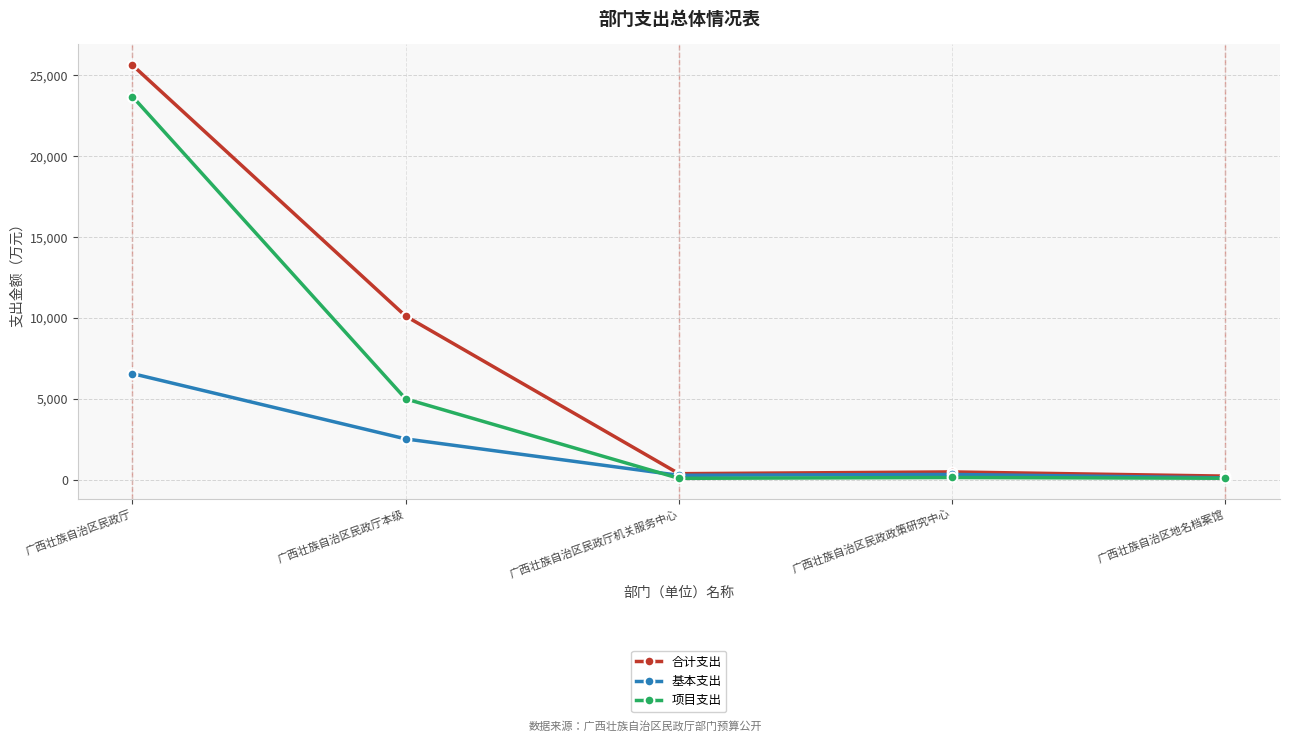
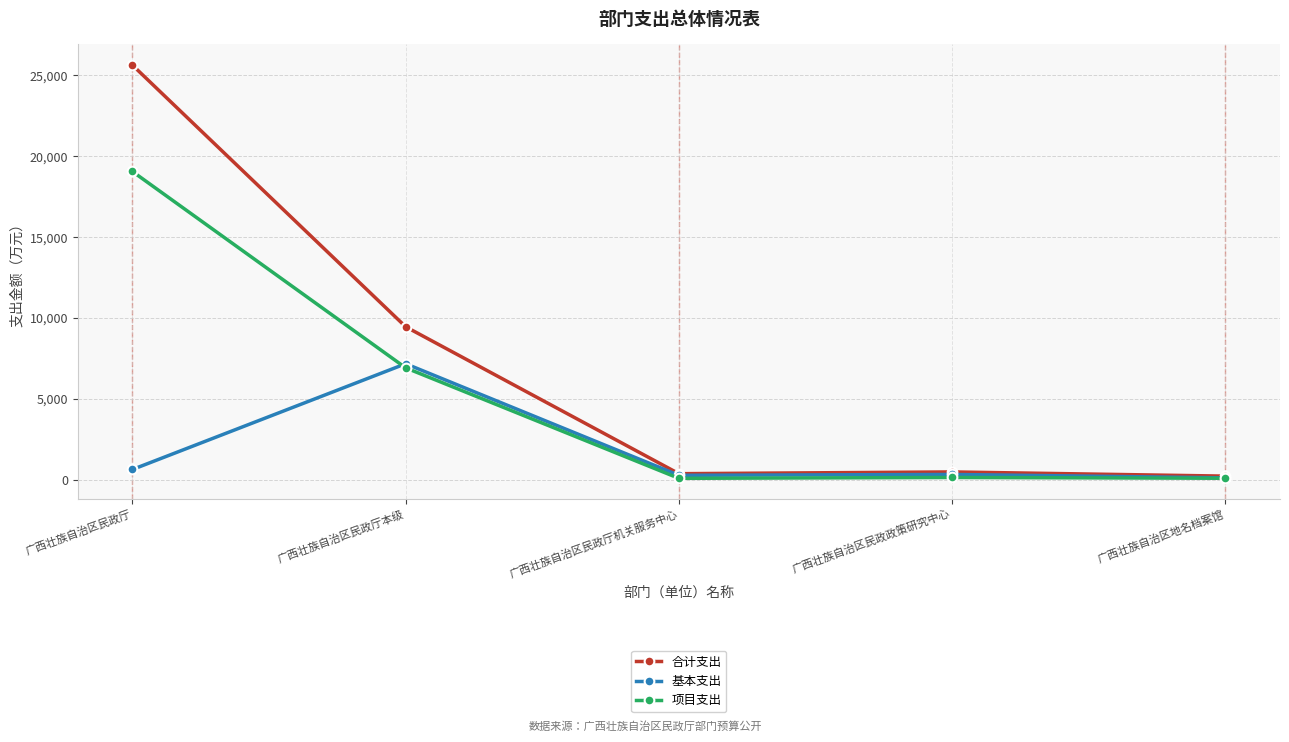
基本支出, 广西壮族自治区民政厅: 6,600 -> 600
项目支出, 广西壮族自治区民政厅: 23,700 -> 19,100
合计支出, 广西壮族自治区民政厅本级: 10,100 -> 9,500
基本支出, 广西壮族自治区民政厅本级: 2,500 -> 7,200
项目支出, 广西壮族自治区民政厅本级: 5,000 -> 6,900
